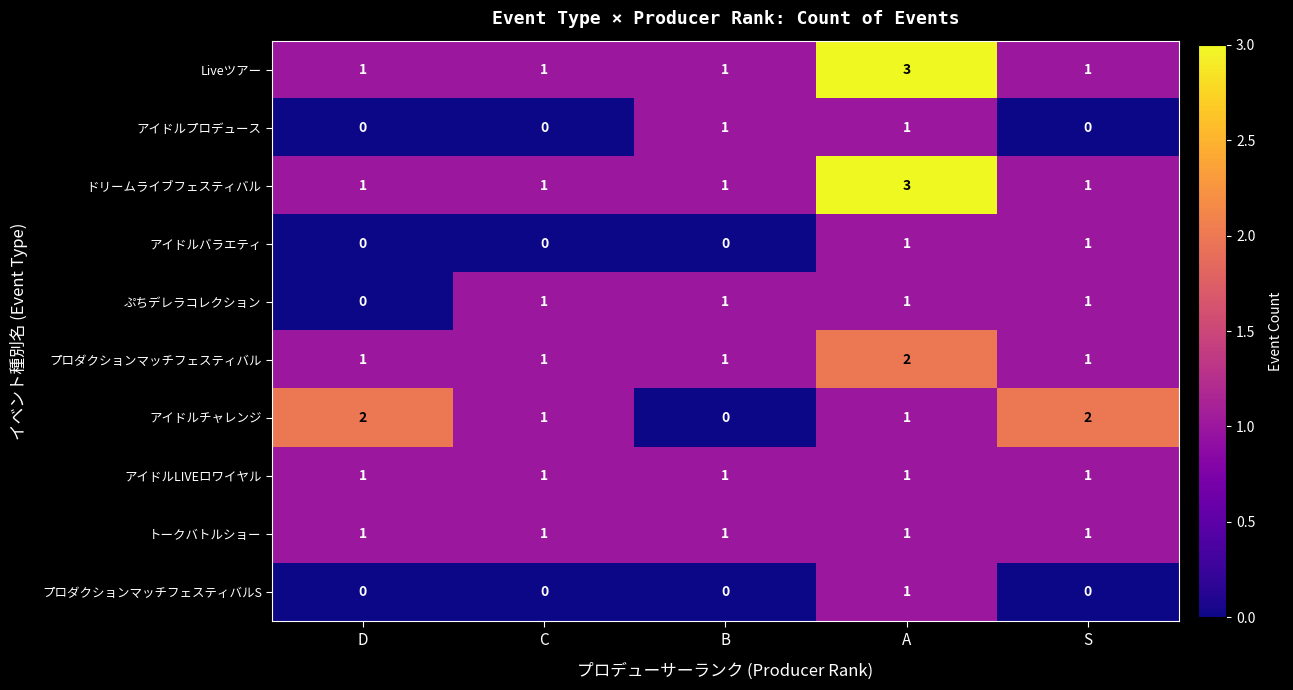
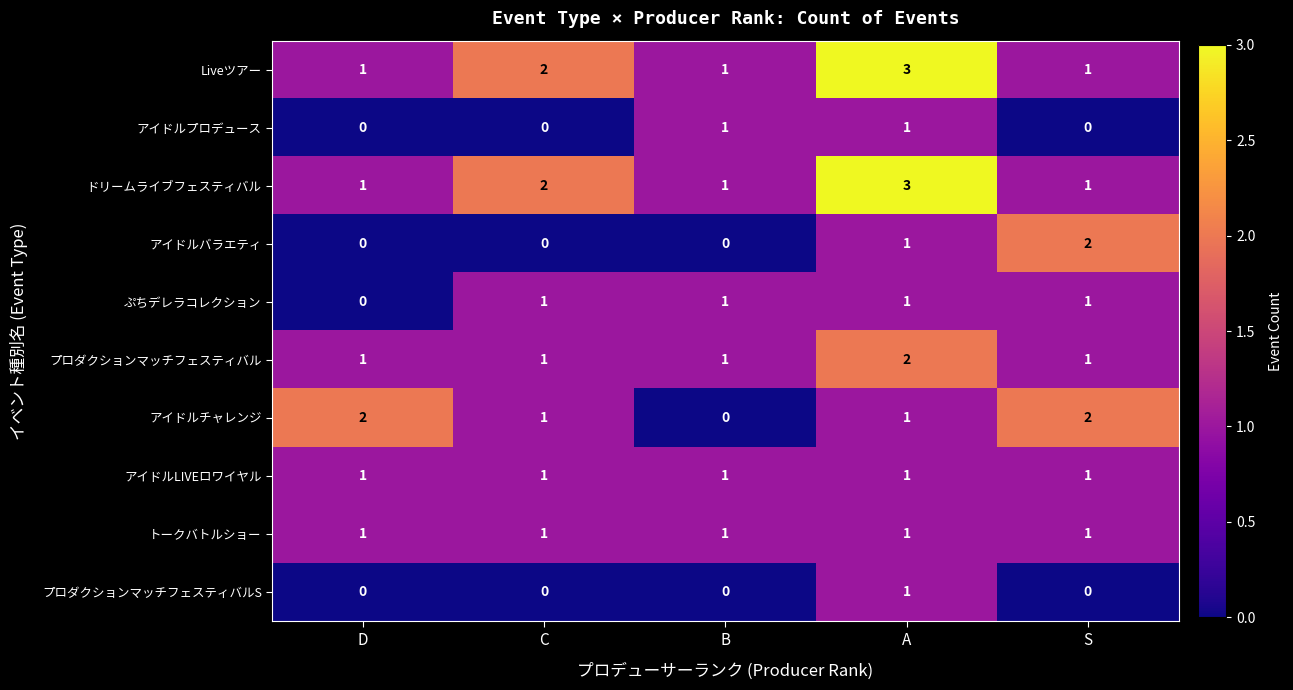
Liveツアー, C: 1 -> 2
ドリームライブフェスティバル, C: 1 -> 2
アイドルバラエティ, S: 1 -> 2
